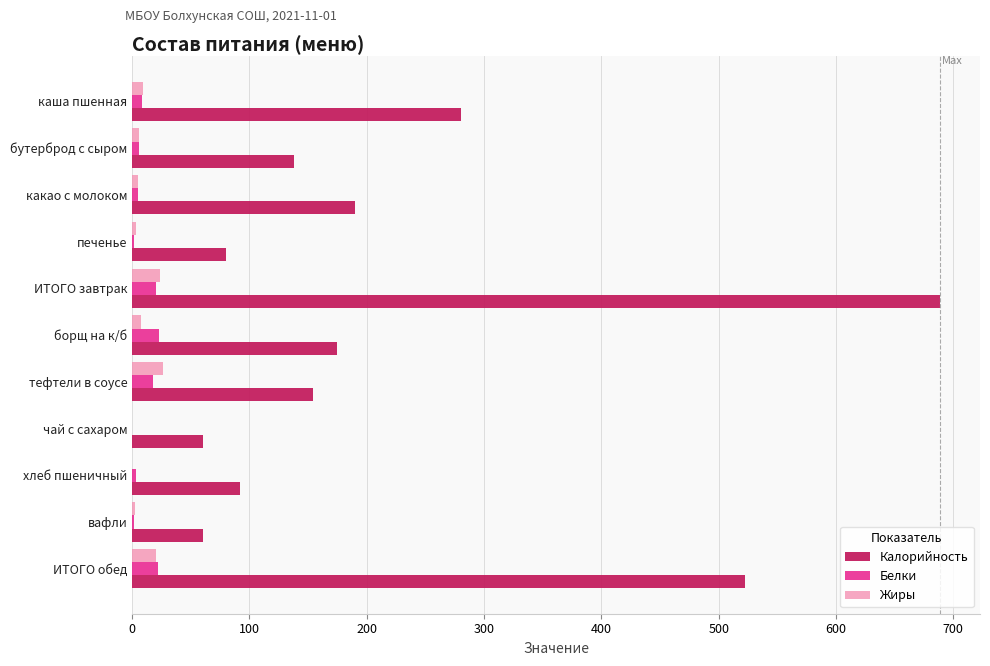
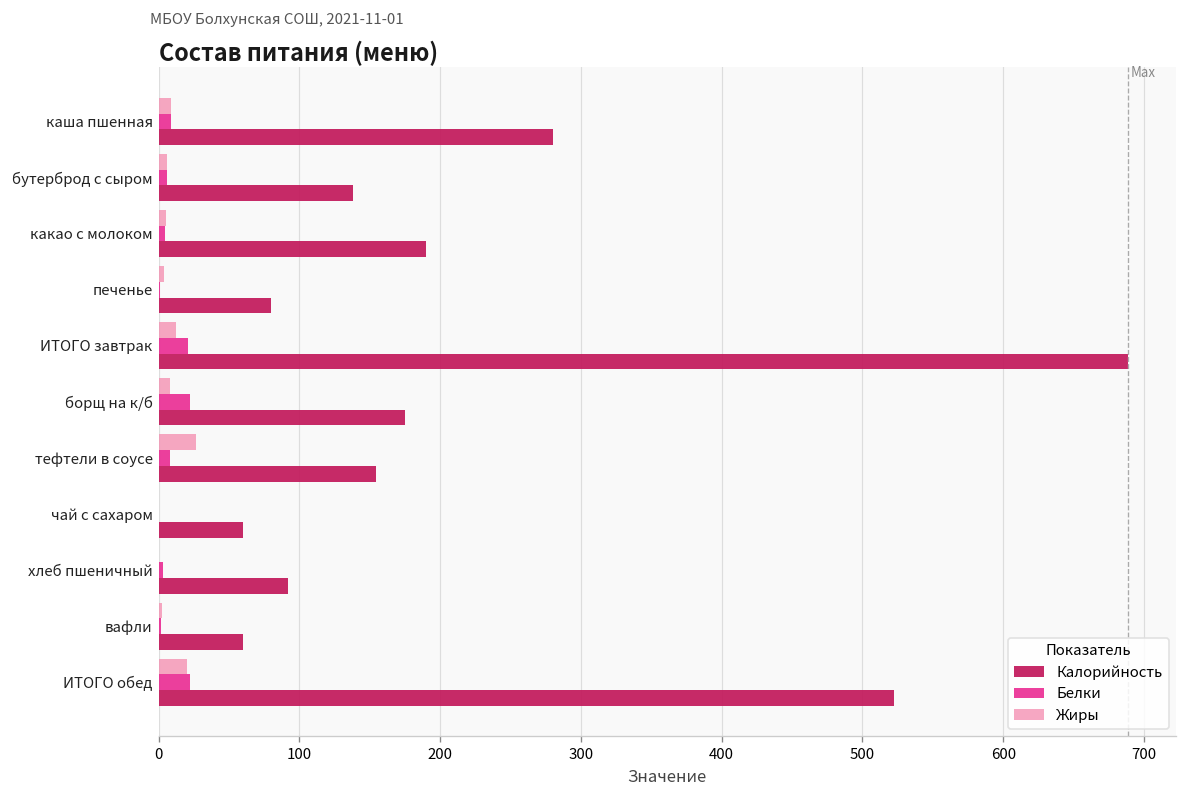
Жиры, ИТОГО завтрак: 24 -> 12
Белки, тефтели в соусе: 18 -> 8
